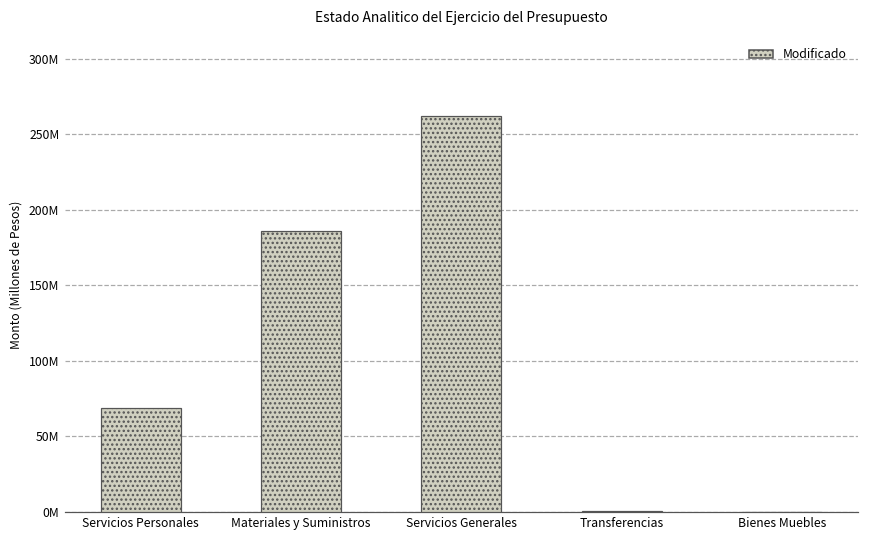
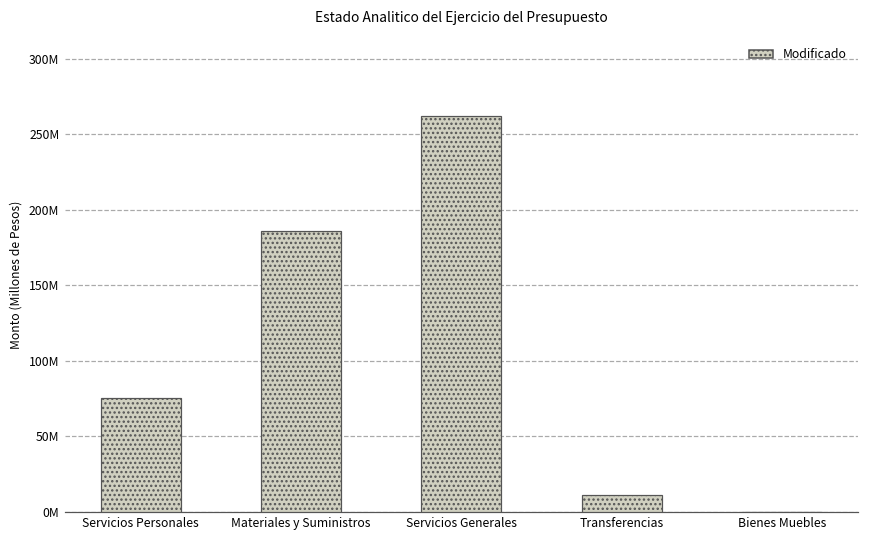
Servicios Personales: 69000000 -> 75000000
Transferencias: 0 -> 11000000
